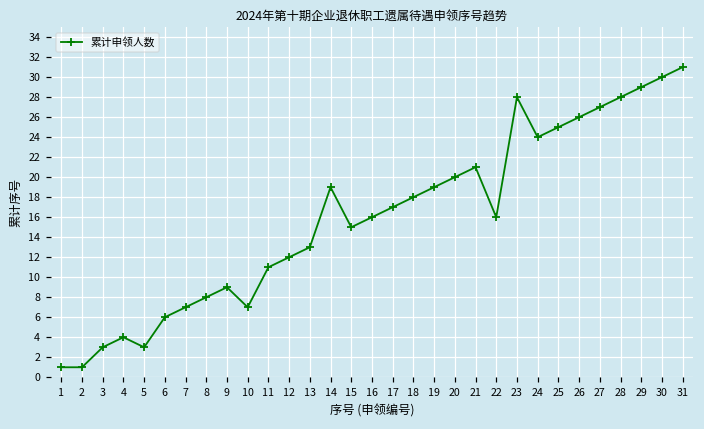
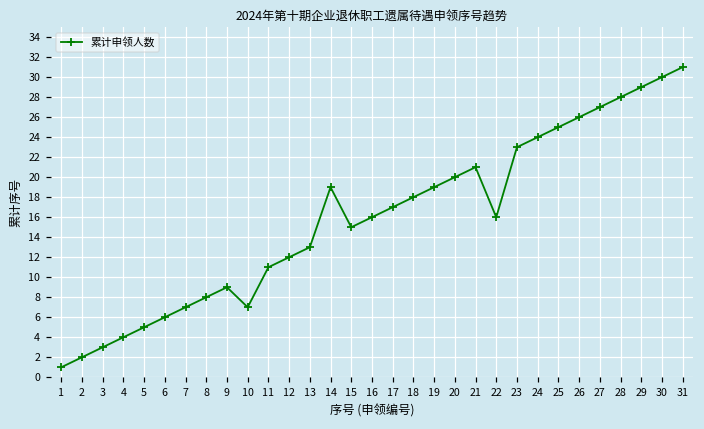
2: 1 -> 2
5: 3 -> 5
23: 28 -> 23
